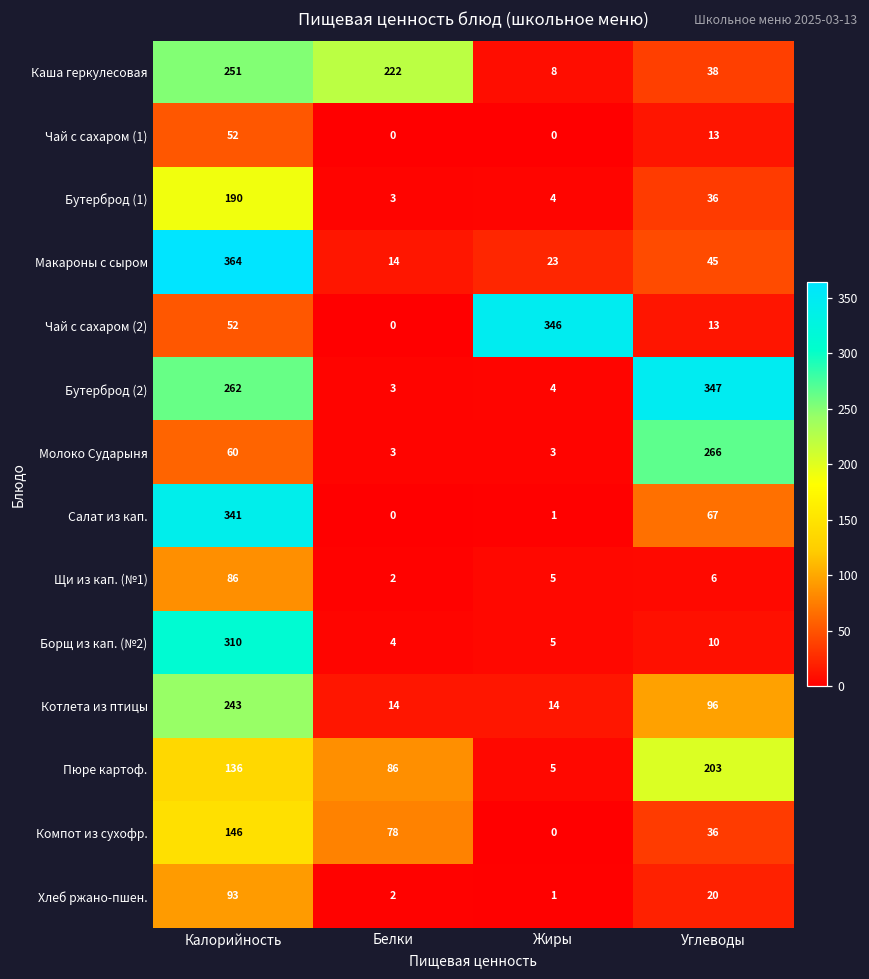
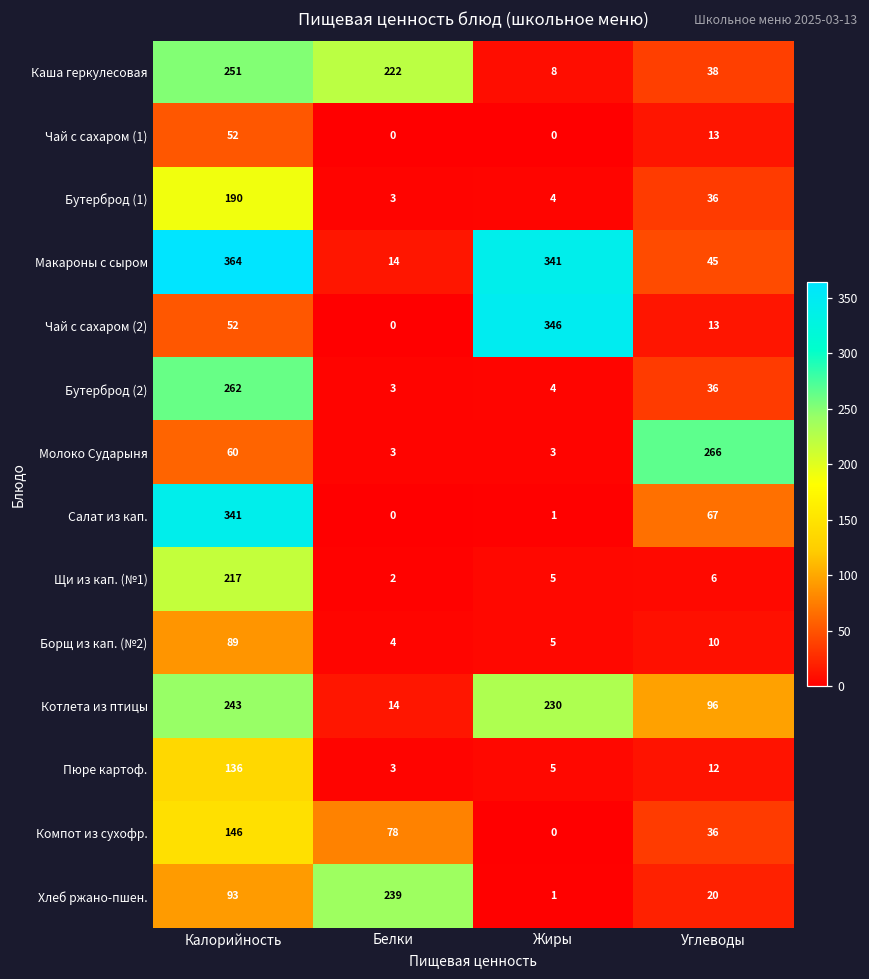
Макароны с сыром, Жиры: 23 -> 341
Бутерброд (2), Углеводы: 347 -> 36
Щи из кап. (№1), Калорийность: 86 -> 217
Борщ из кап. (№2), Калорийность: 310 -> 89
Котлета из птицы, Жиры: 14 -> 230
Пюре картоф., Белки: 86 -> 3
Пюре картоф., Углеводы: 203 -> 12
Хлеб ржано-пшен., Белки: 2 -> 239
